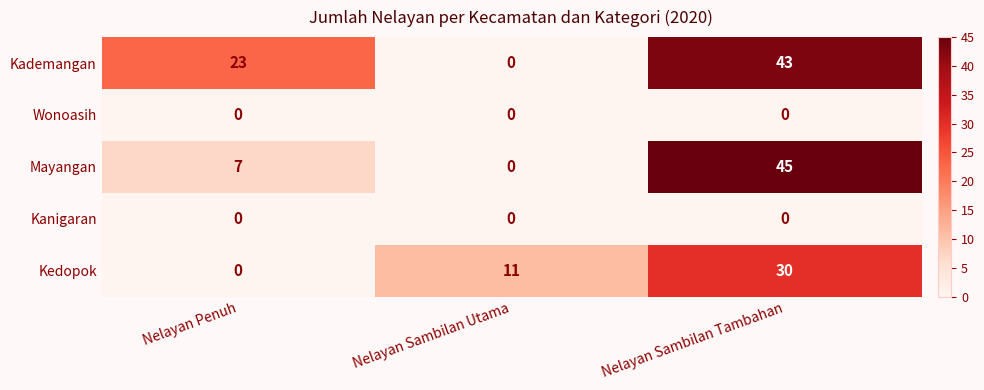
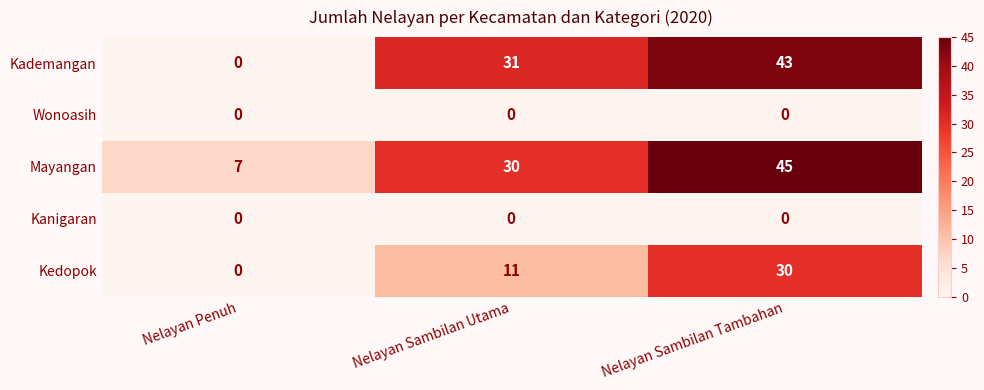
Kademangan, Nelayan Penuh: 23 -> 0
Kademangan, Nelayan Sambilan Utama: 0 -> 31
Mayangan, Nelayan Sambilan Utama: 0 -> 30
